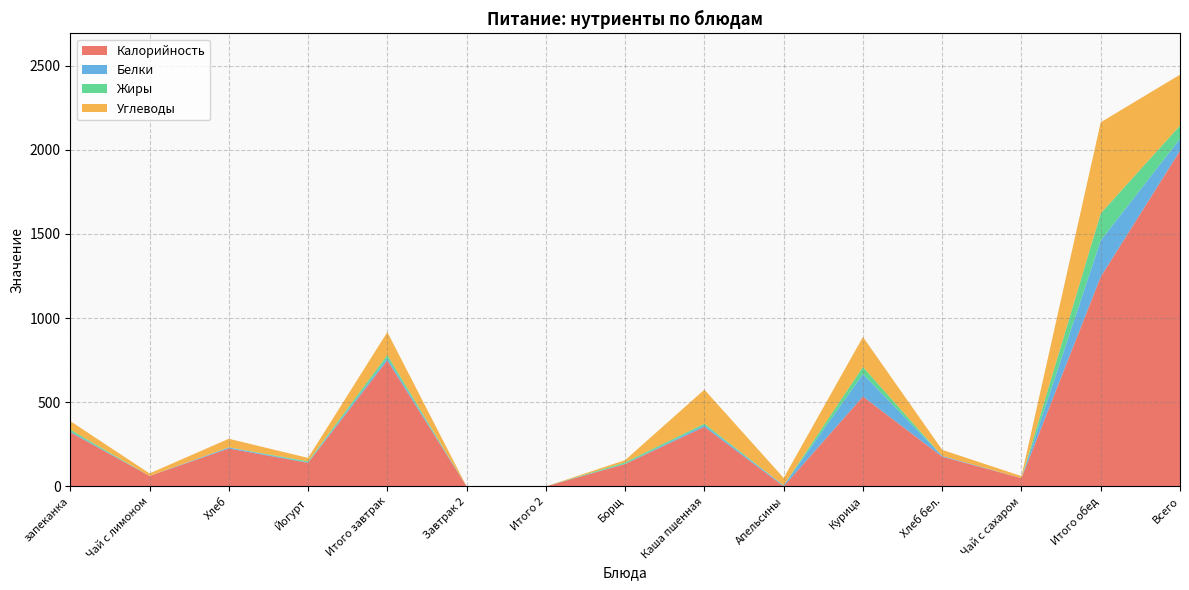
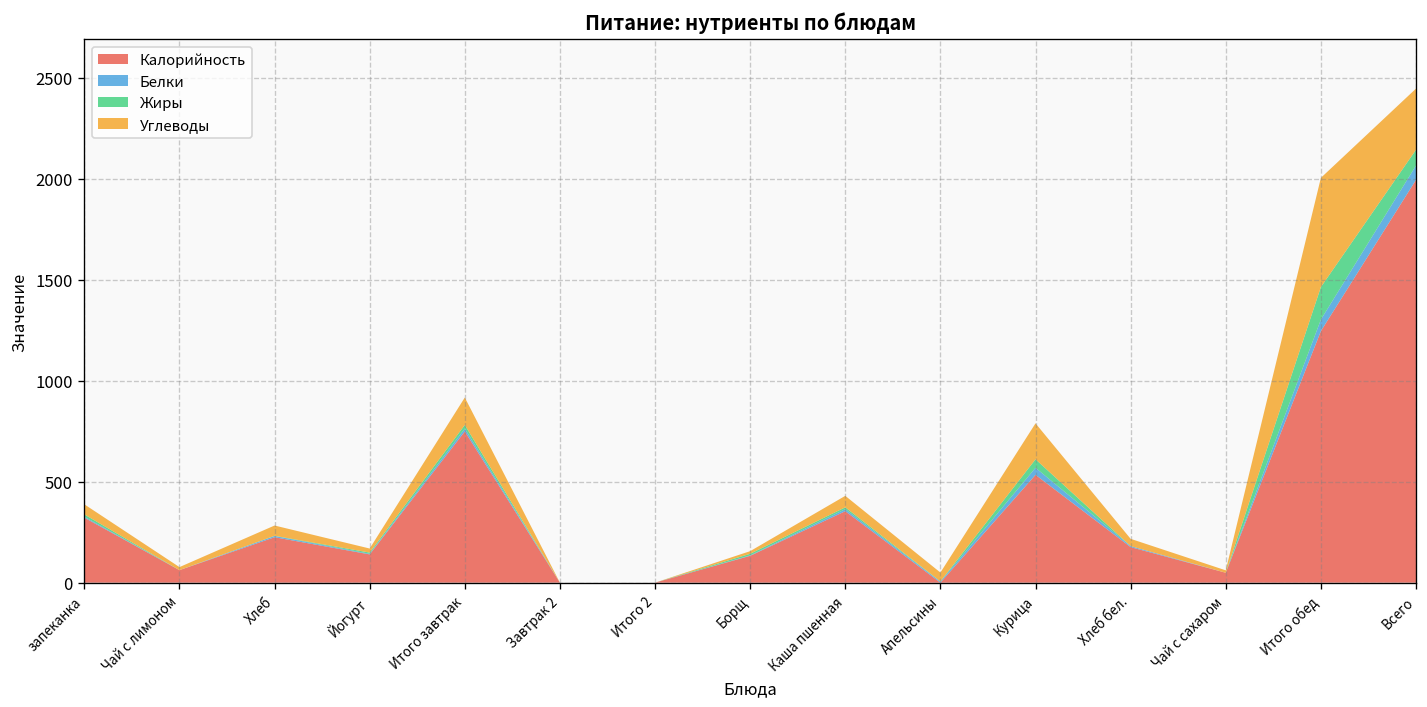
Углеводы, Каша пшенная: 200 -> 60
Белки, Курица: 130 -> 40
Белки, Итого обед: 220 -> 60
